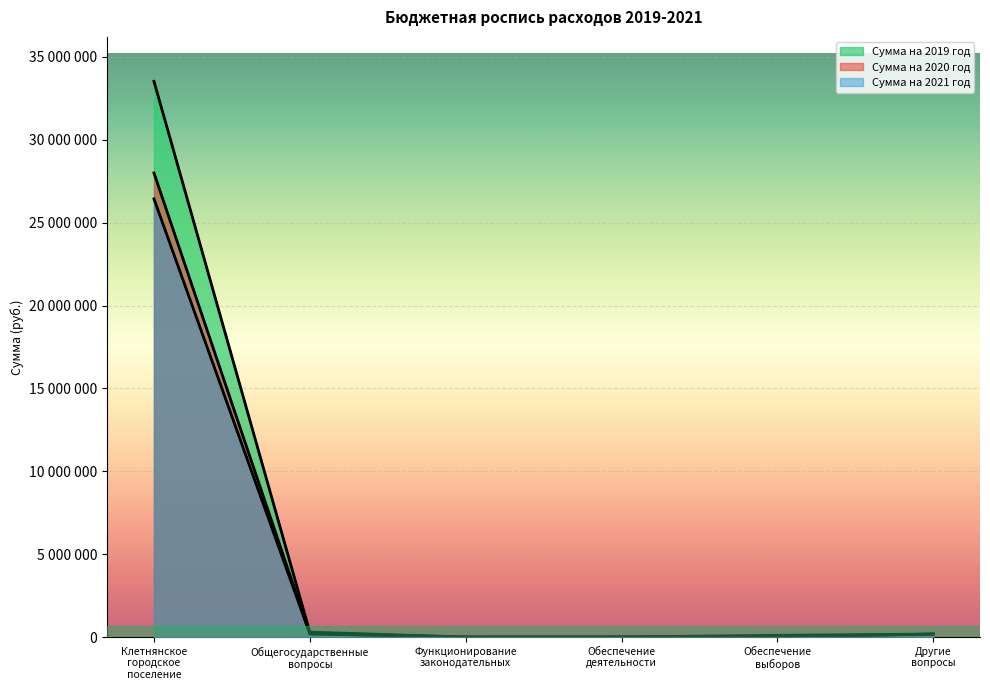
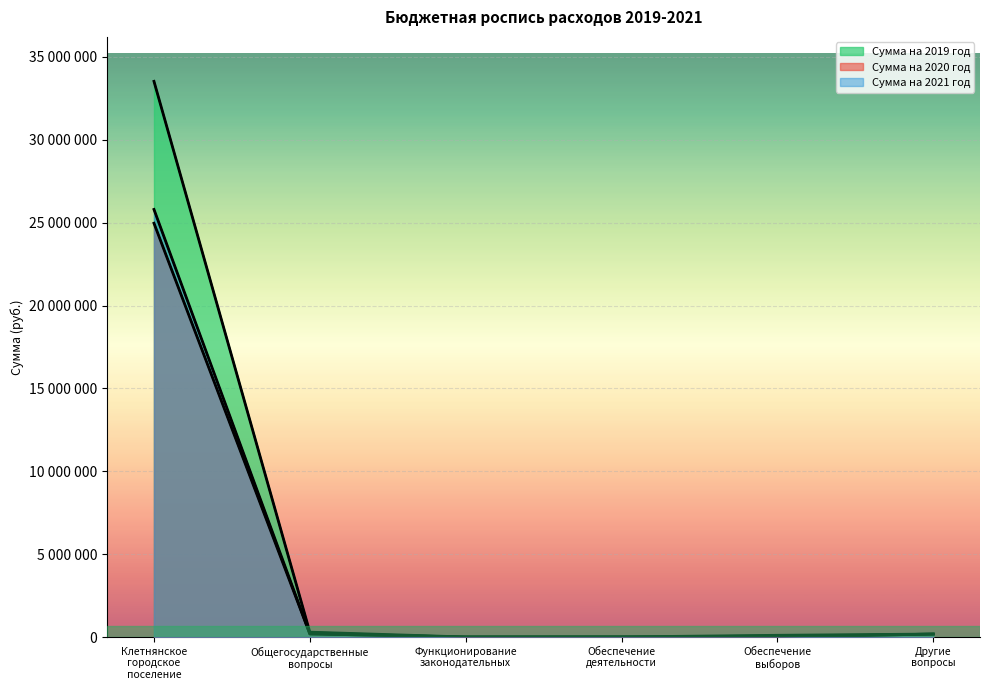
Сумма на 2020 год, Клетнянское городское поселение: 28000000 -> 25000000
Сумма на 2021 год, Клетнянское городское поселение: 26400000 -> 25800000
